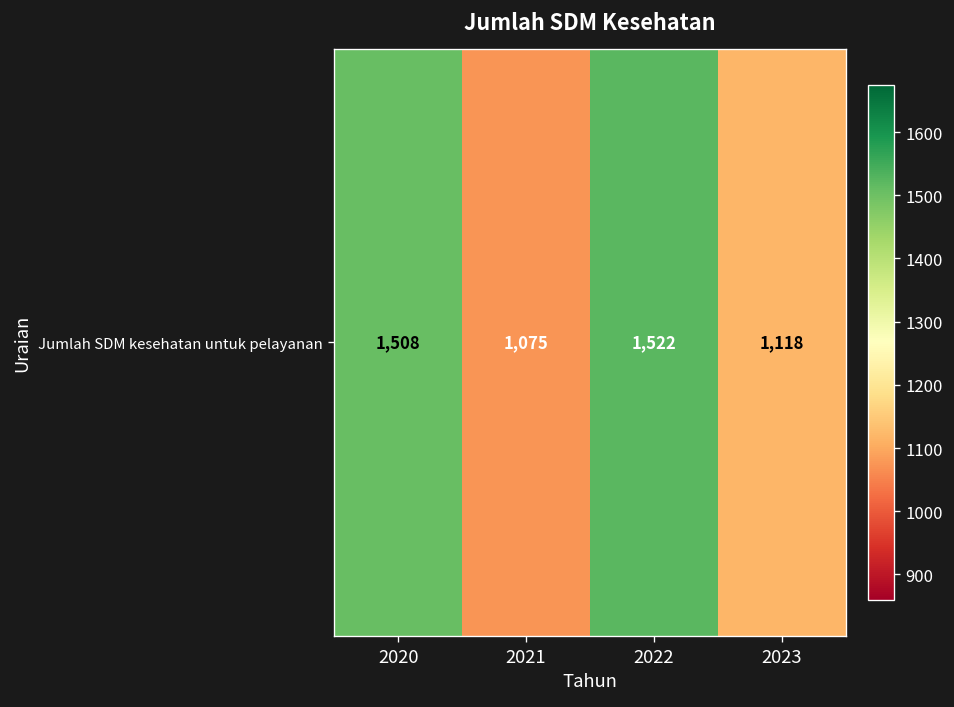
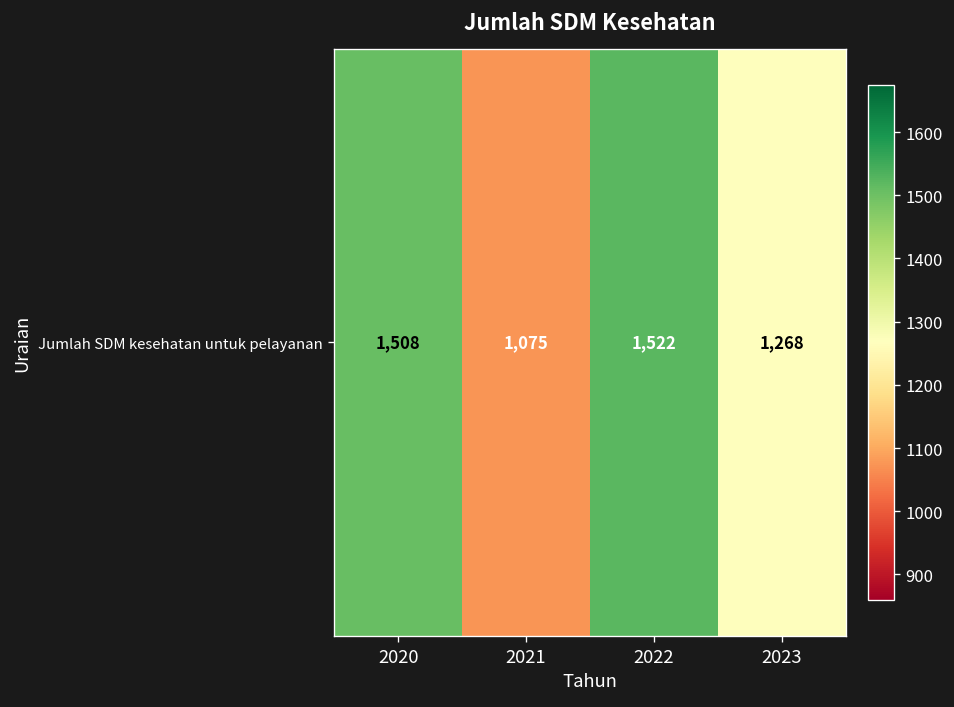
Jumlah SDM kesehatan untuk pelayanan, 2023: 1,118 -> 1,268
